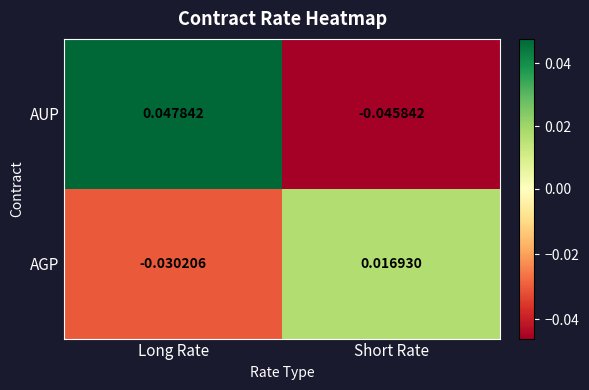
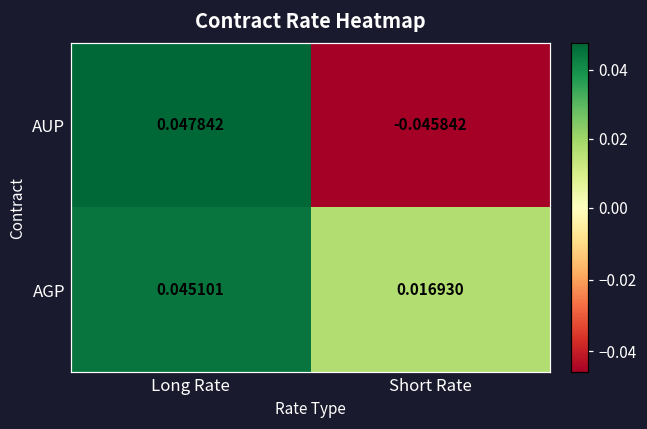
AGP, Long Rate: -0.030206 -> 0.045101
